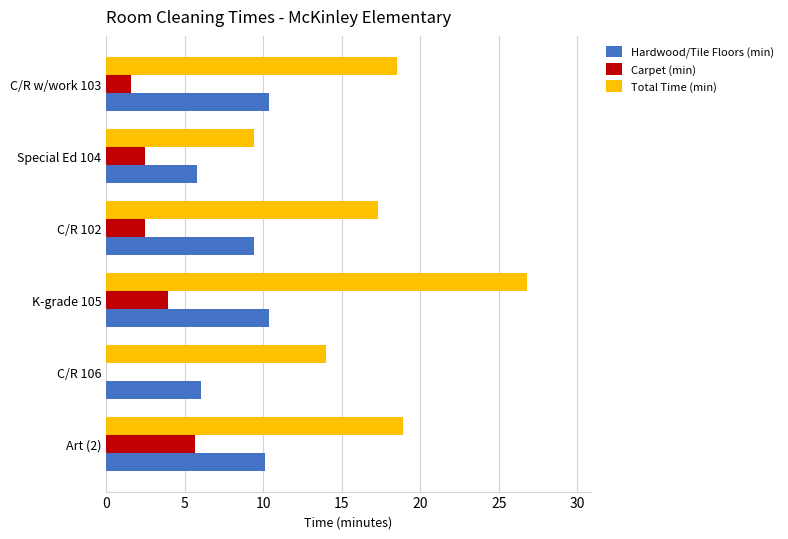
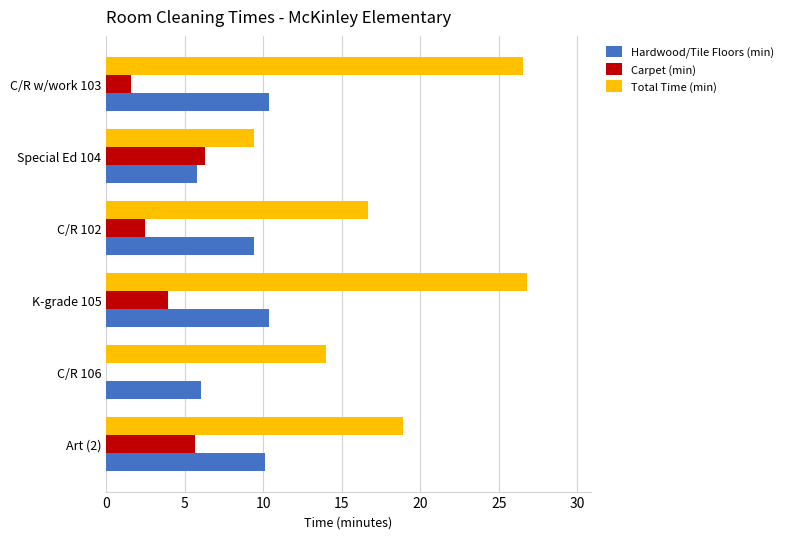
Total Time (min), C/R w/work 103: 18.6 -> 26.5
Carpet (min), Special Ed 104: 2.5 -> 6.3
Total Time (min), C/R 102: 17.3 -> 16.7
